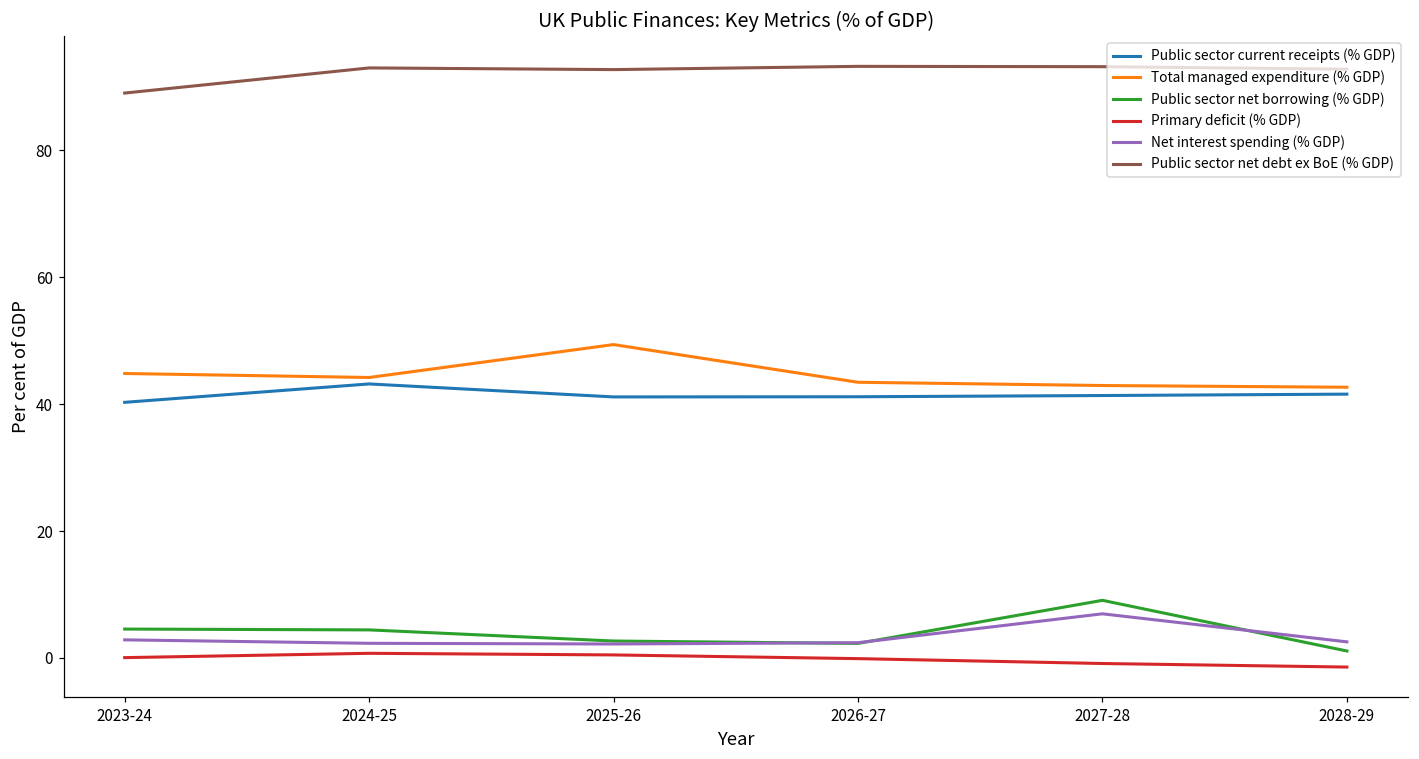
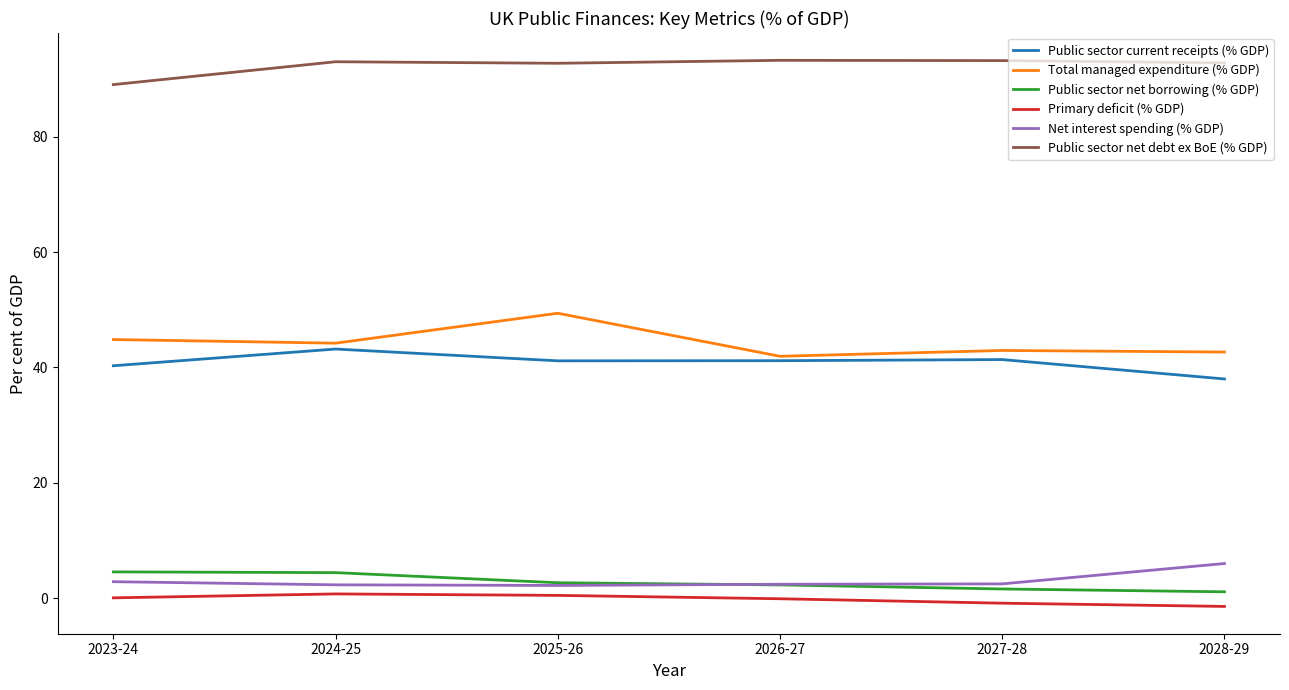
Total managed expenditure (% GDP), 2026-27: 43 -> 42
Public sector net borrowing (% GDP), 2027-28: 9 -> 2
Net interest spending (% GDP), 2027-28: 7 -> 2
Public sector current receipts (% GDP), 2028-29: 42 -> 38
Net interest spending (% GDP), 2028-29: 3 -> 6
